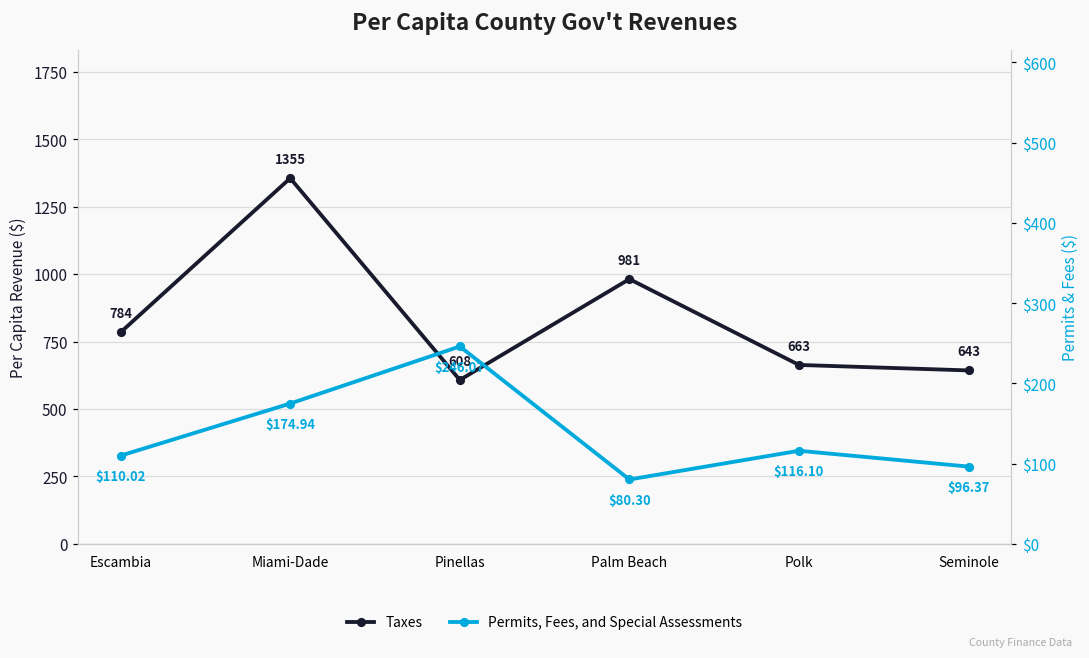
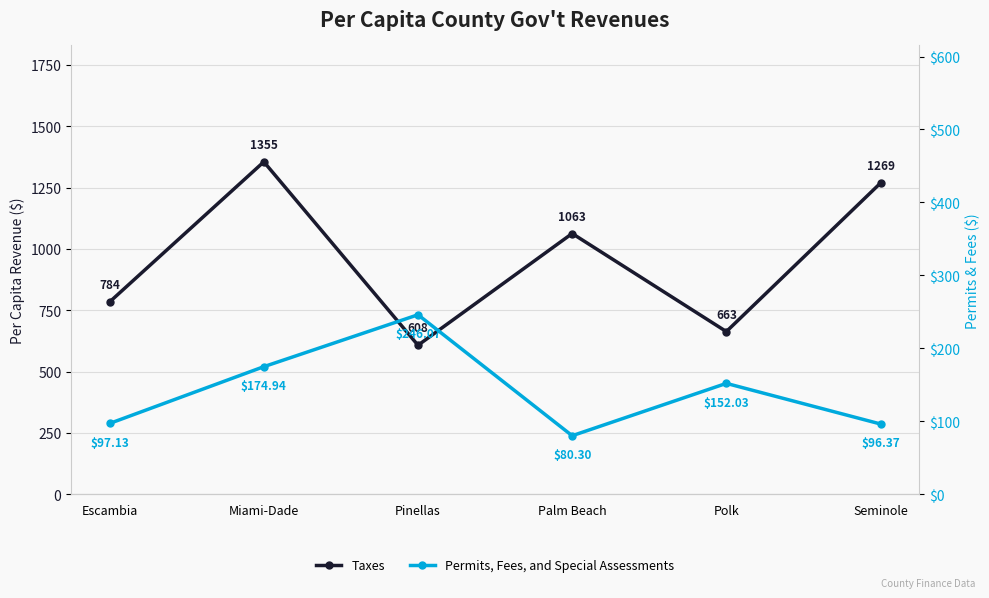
Taxes, Palm Beach: 981 -> 1063
Taxes, Seminole: 643 -> 1269
Permits, Fees, and Special Assessments, Escambia: $110.02 -> $97.13
Permits, Fees, and Special Assessments, Polk: $116.10 -> $152.03
